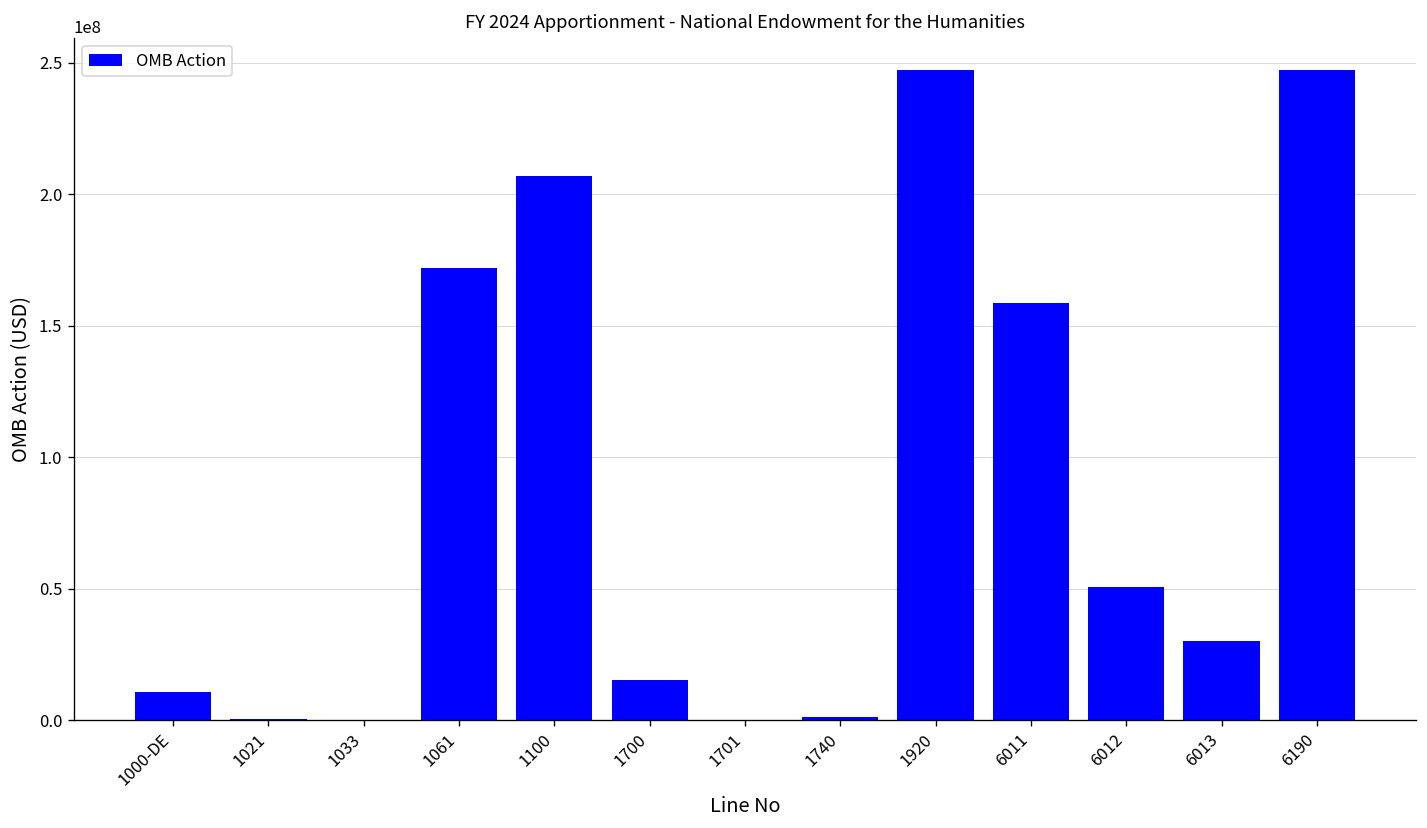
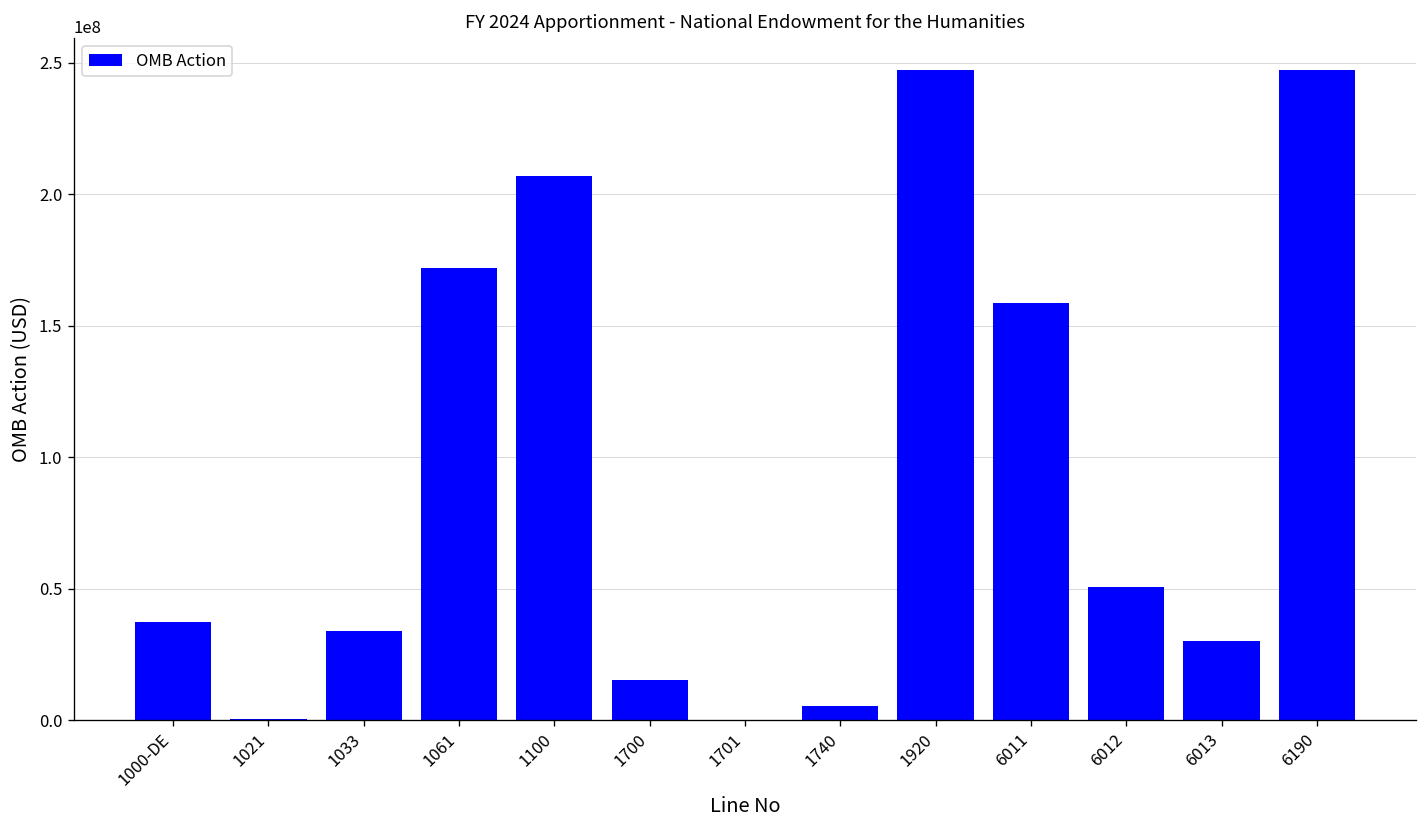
1000-DE: 11000000 -> 37000000
1033: 0 -> 34000000
1740: 1000000 -> 5000000
